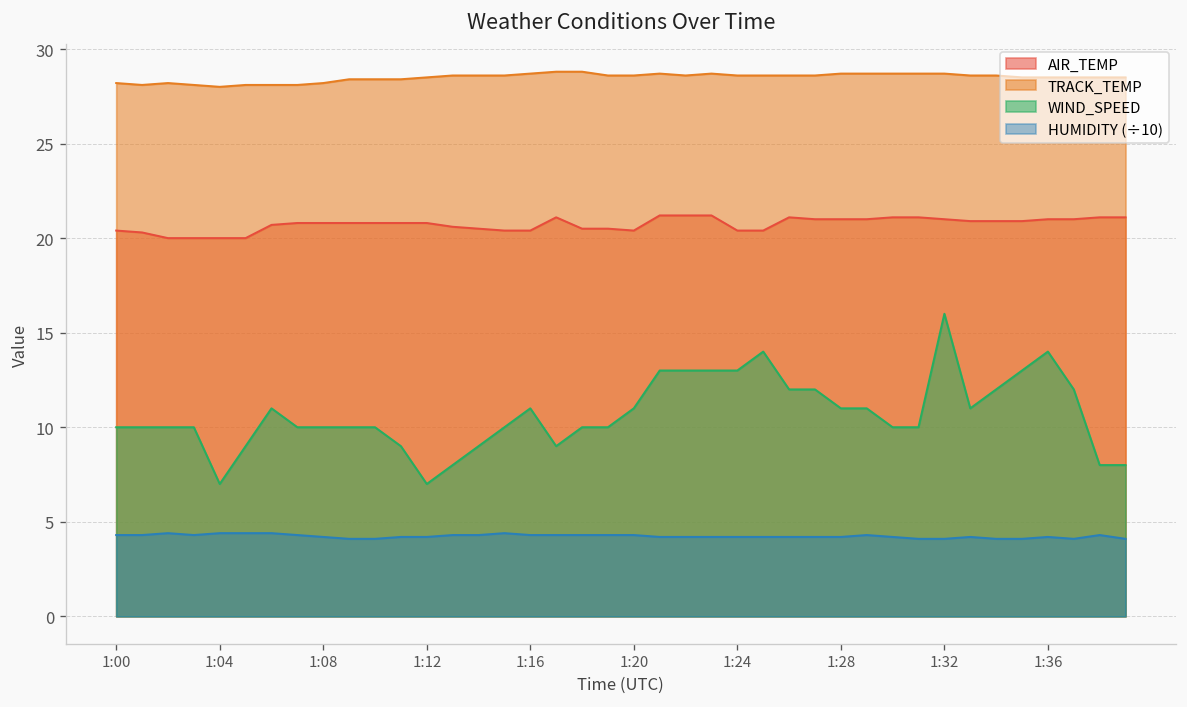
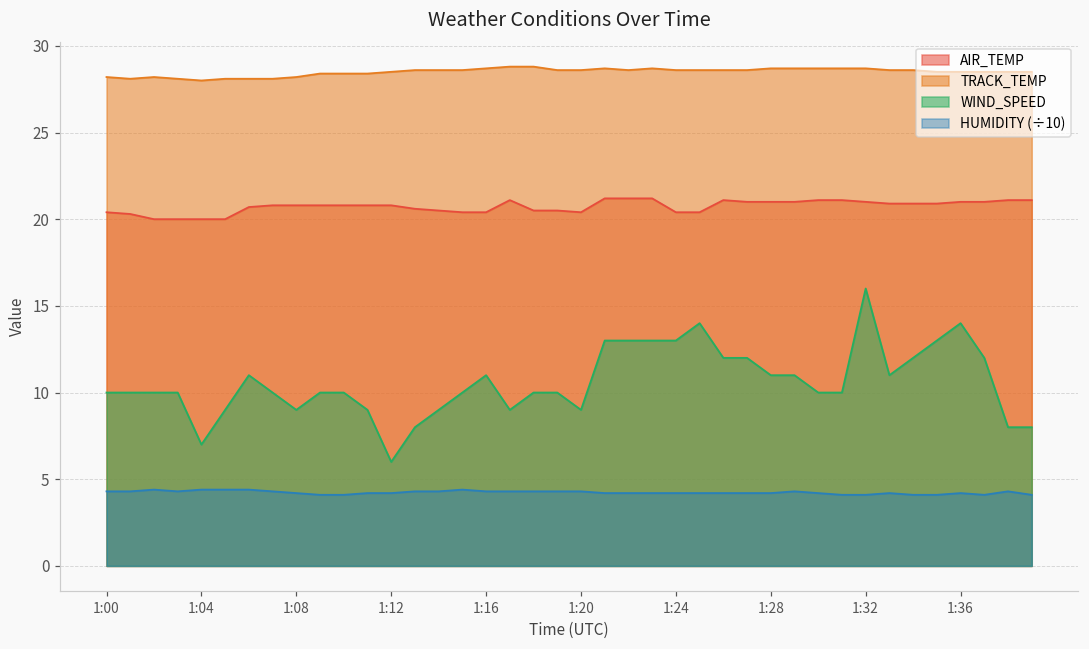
WIND_SPEED, 1:08: 10 -> 9
WIND_SPEED, 1:12: 7 -> 6
WIND_SPEED, 1:20: 11 -> 9
